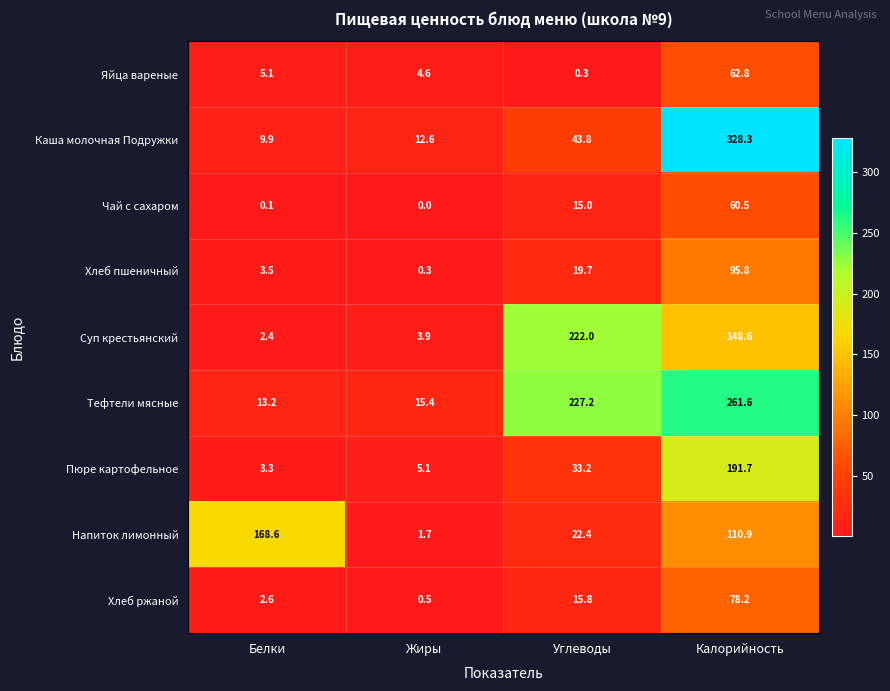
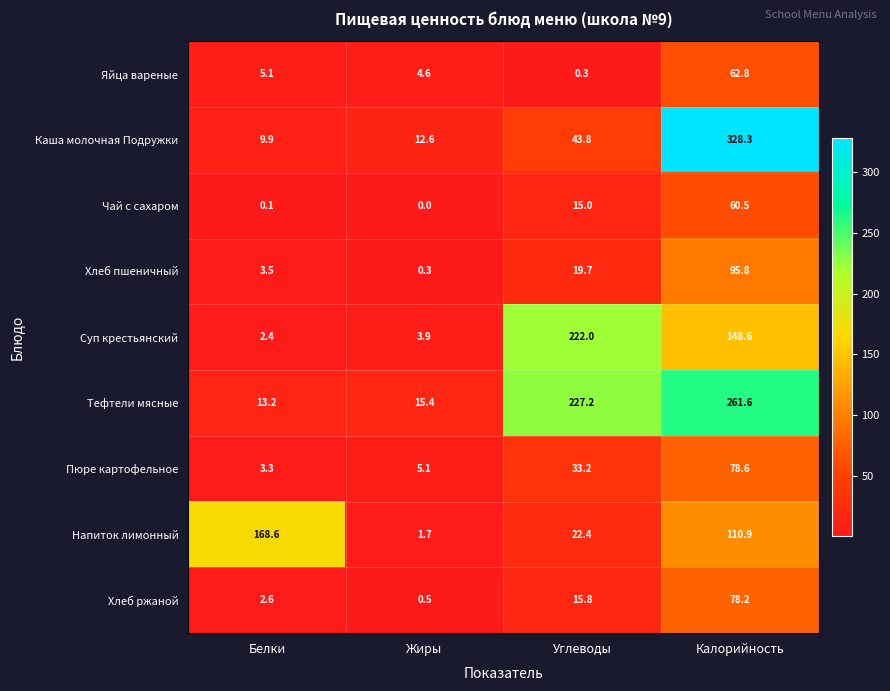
Пюре картофельное, Калорийность: 191.7 -> 78.6
